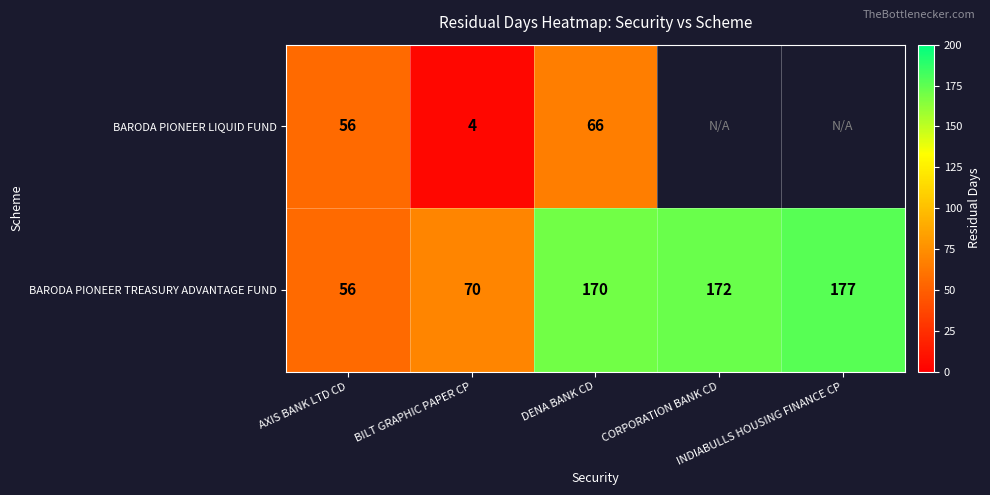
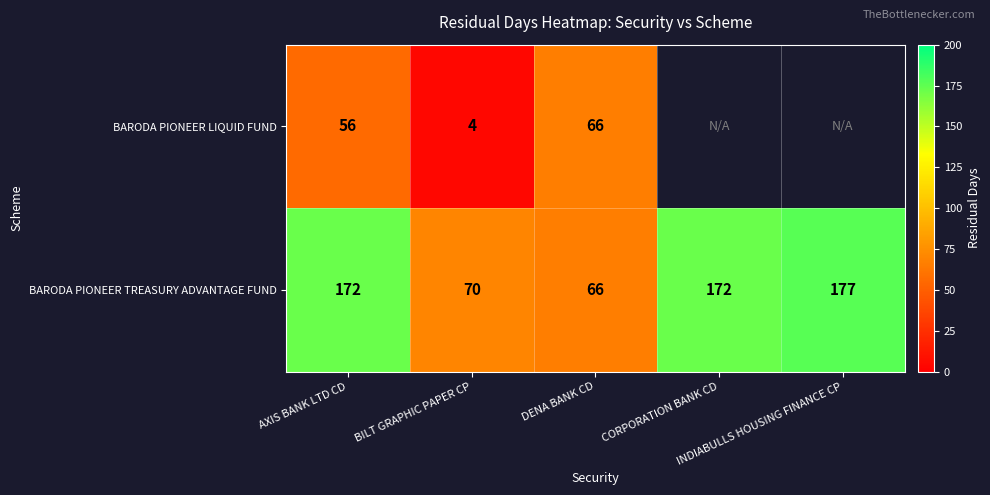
BARODA PIONEER TREASURY ADVANTAGE FUND, AXIS BANK LTD CD: 56 -> 172
BARODA PIONEER TREASURY ADVANTAGE FUND, DENA BANK CD: 170 -> 66
